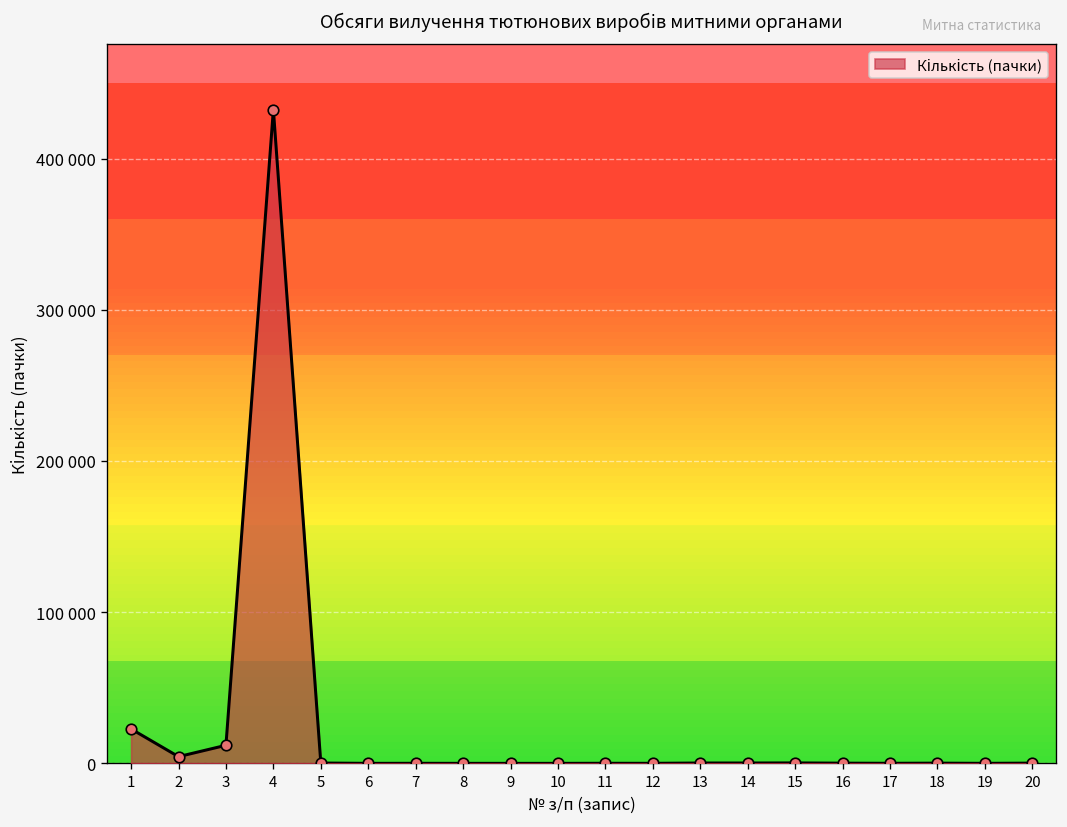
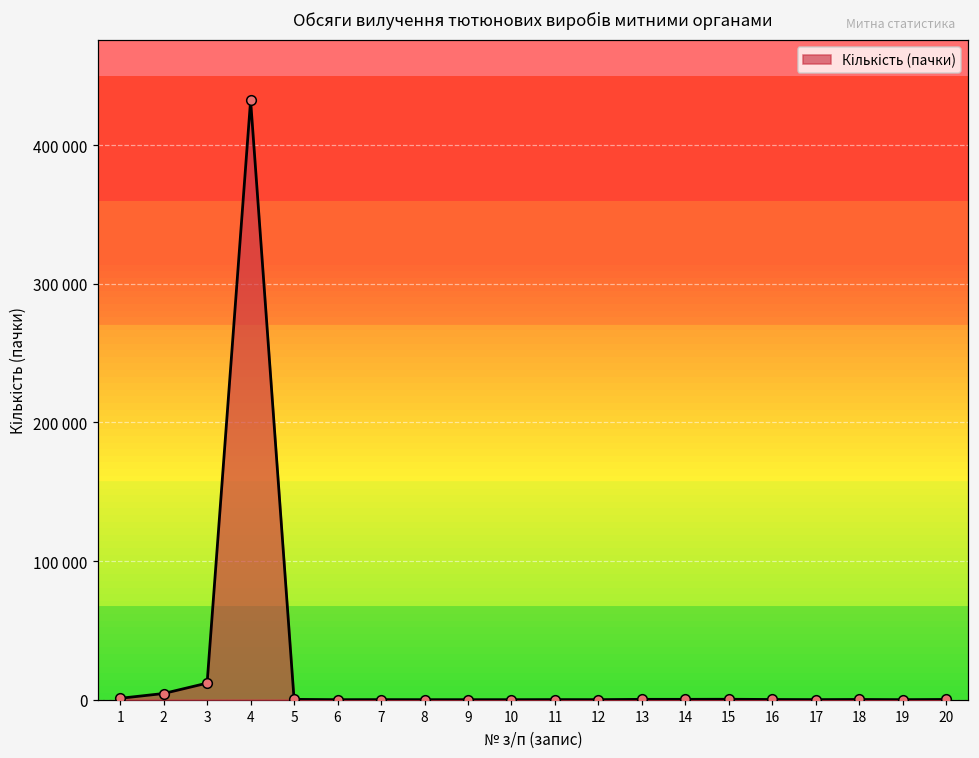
1: 23000 -> 1000
